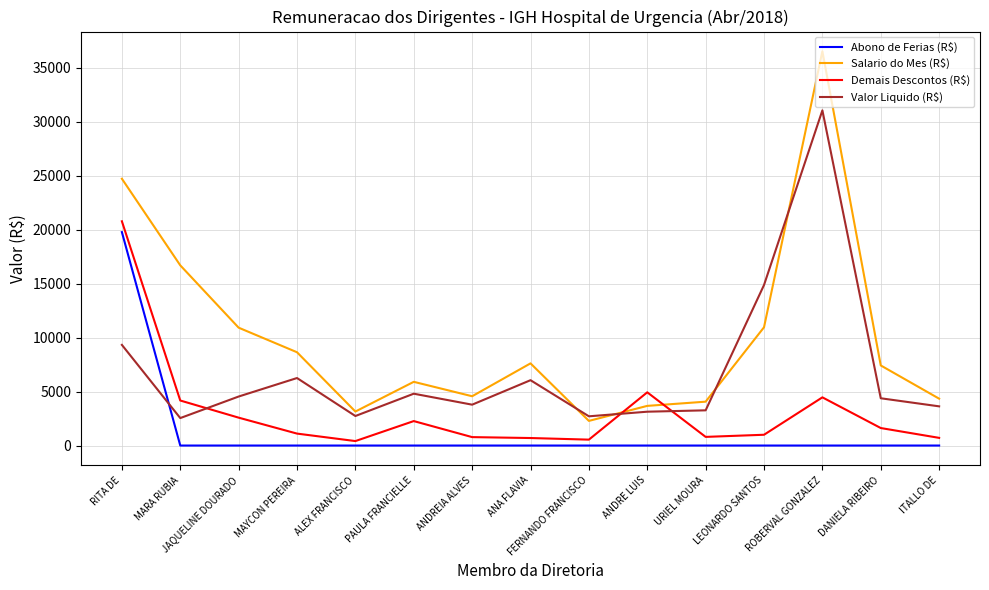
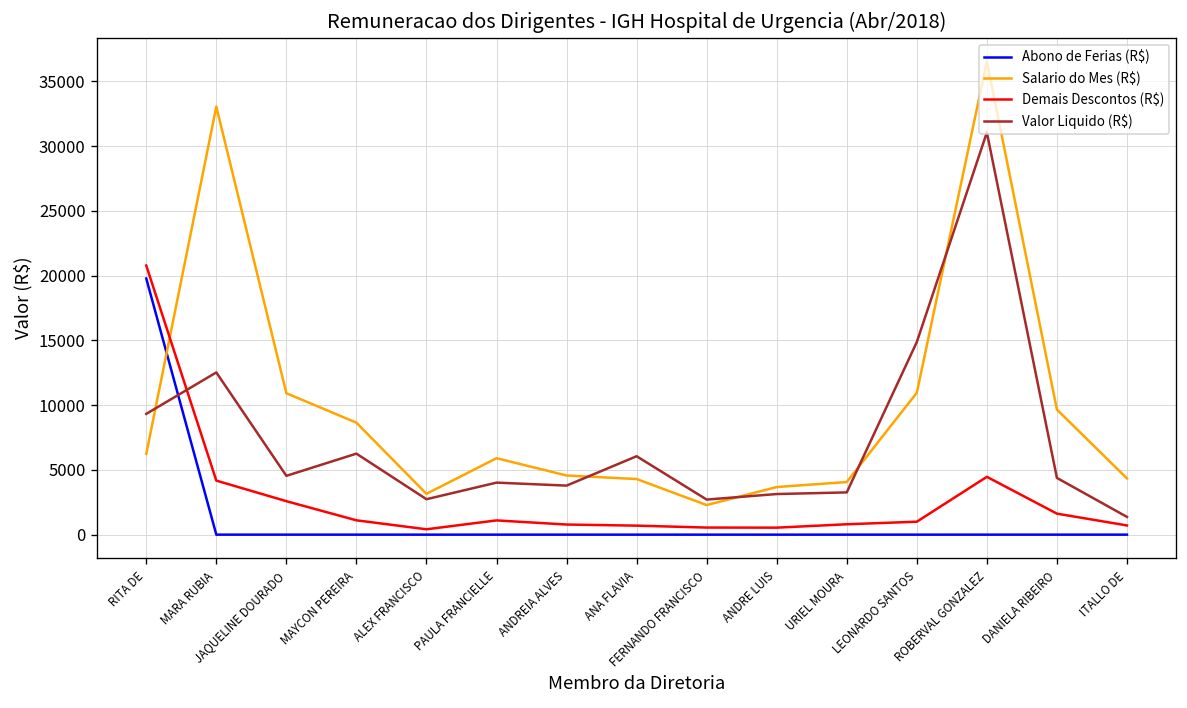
Salario do Mes (R$), RITA DE: 24700 -> 6200
Salario do Mes (R$), MARA RUBIA: 16700 -> 33000
Valor Liquido (R$), MARA RUBIA: 2500 -> 12500
Demais Descontos (R$), PAULA FRANCIELLE: 2300 -> 1100
Valor Liquido (R$), PAULA FRANCIELLE: 4800 -> 4000
Salario do Mes (R$), ANA FLAVIA: 7600 -> 4300
Demais Descontos (R$), ANDRE LUIS: 4900 -> 500
Salario do Mes (R$), DANIELA RIBEIRO: 7400 -> 9700
Valor Liquido (R$), ITALLO DE: 3600 -> 1400
